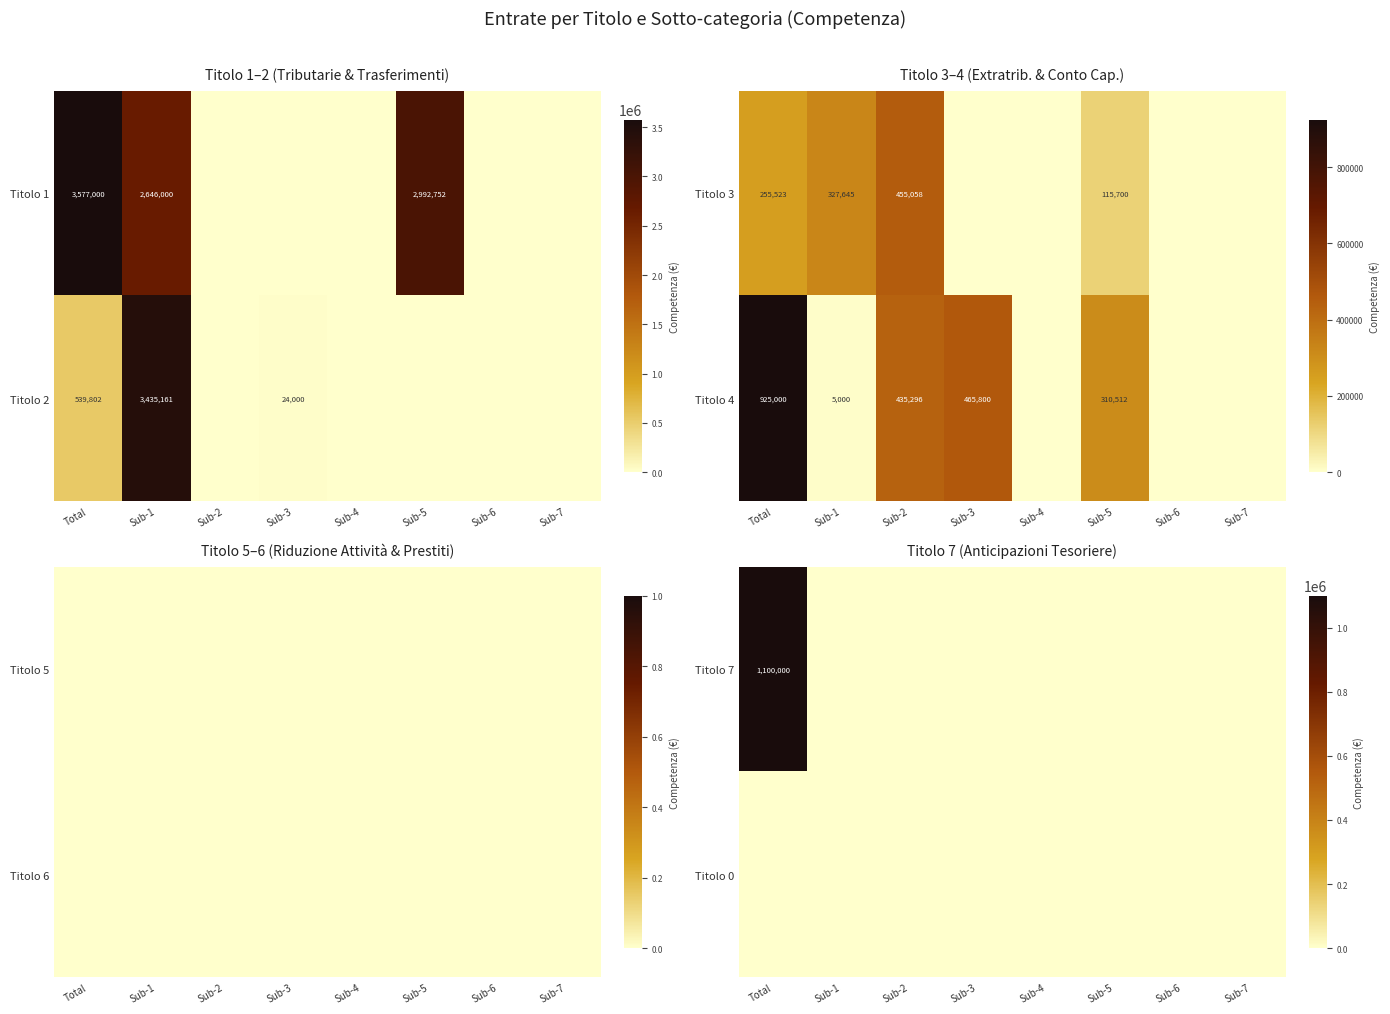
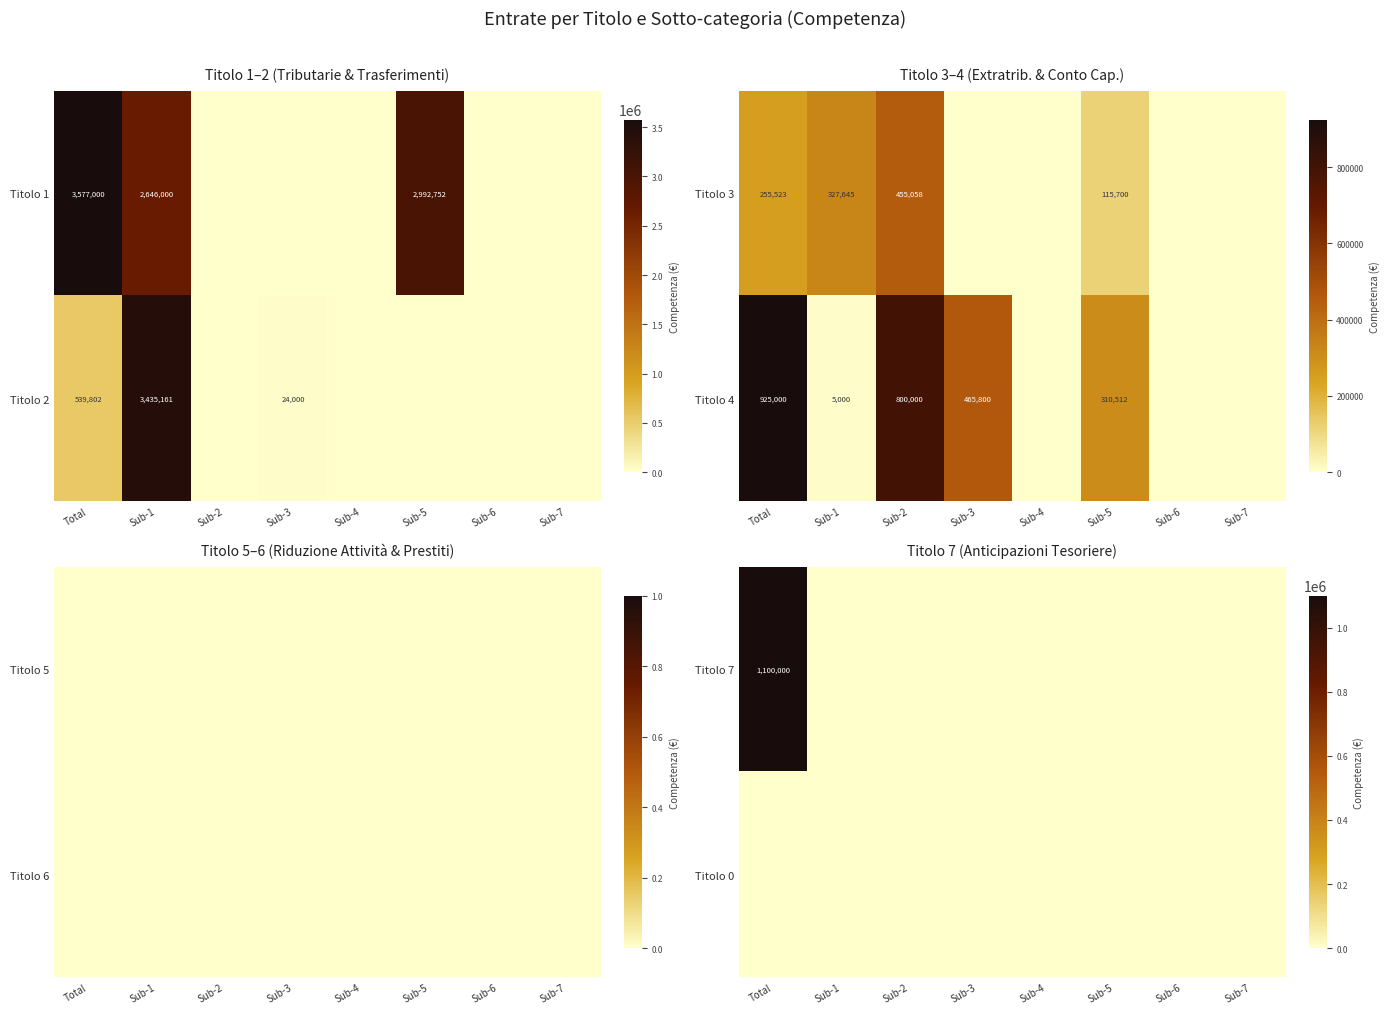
Titolo 3–4 (Extratrib. & Conto Cap.), Titolo 4, Sub-2: 435,296 -> 800,000
